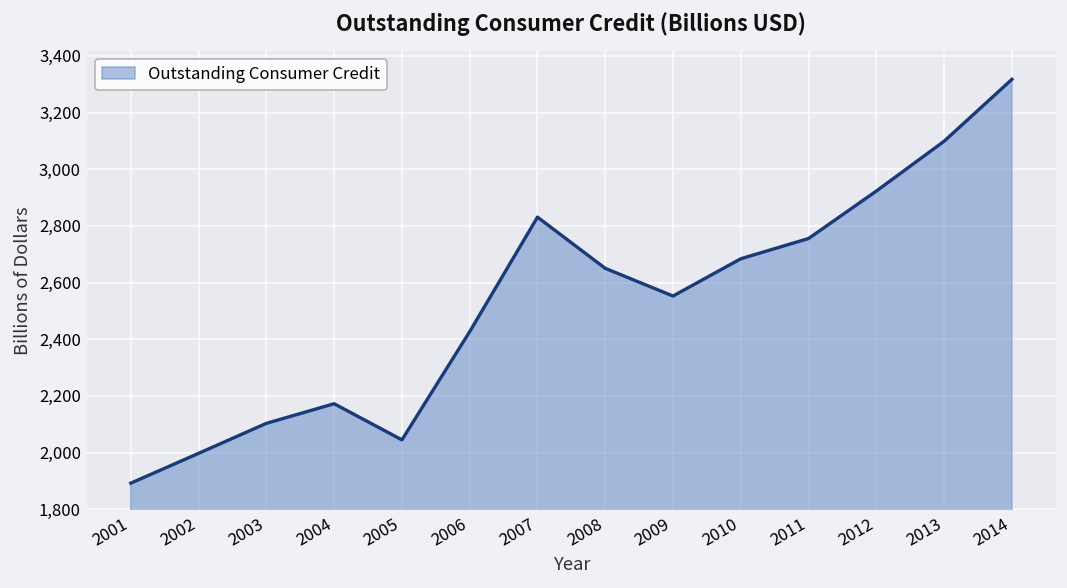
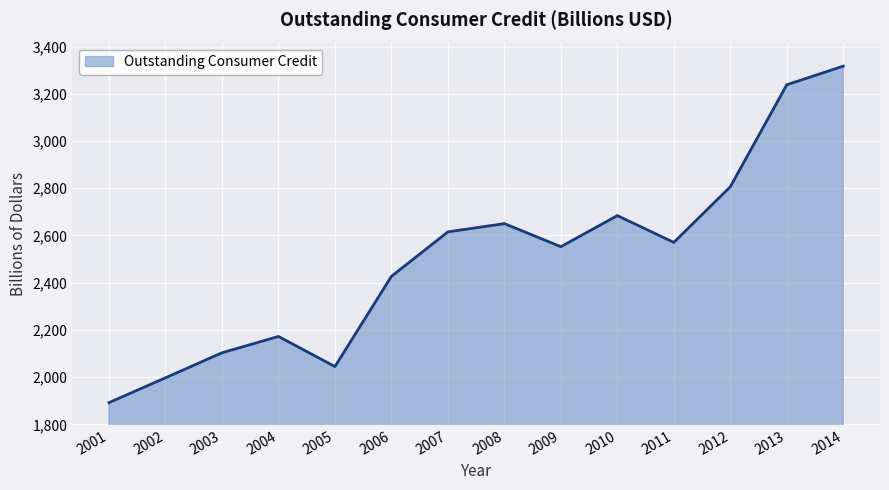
2007: 2,830 -> 2,620
2011: 2,760 -> 2,570
2012: 2,920 -> 2,810
2013: 3,100 -> 3,240
